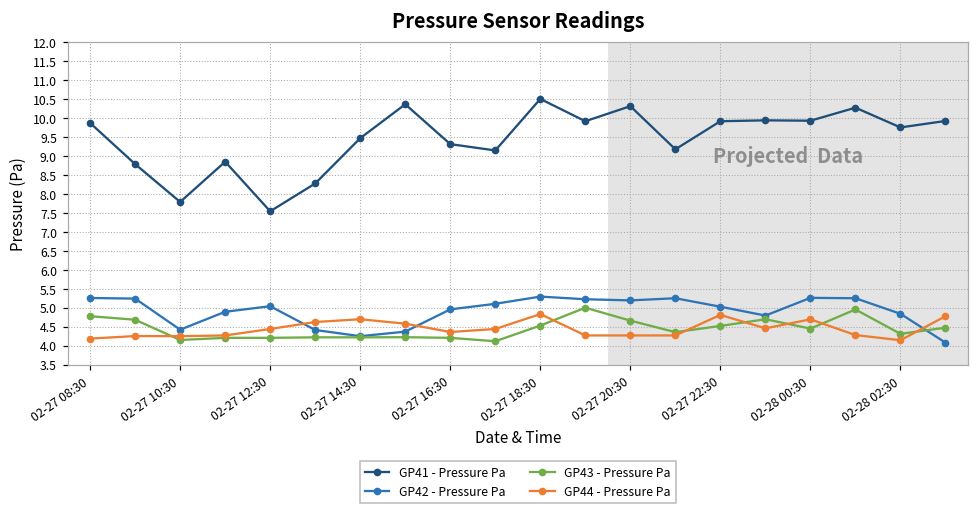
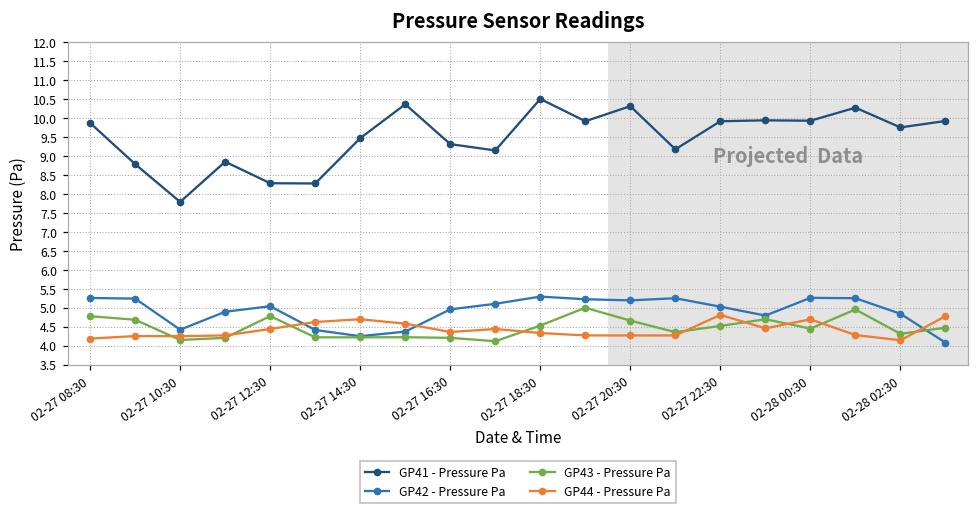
GP41 - Pressure Pa, 02-27 12:30: 7.5 -> 8.3
GP43 - Pressure Pa, 02-27 12:30: 4.2 -> 4.8
GP44 - Pressure Pa, 02-27 18:30: 4.8 -> 4.3
